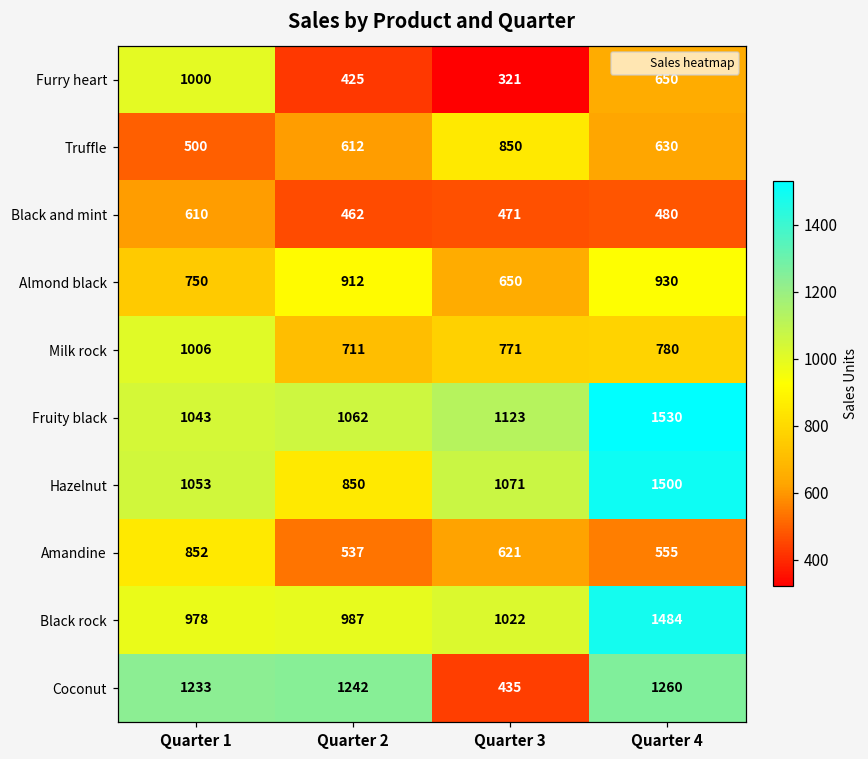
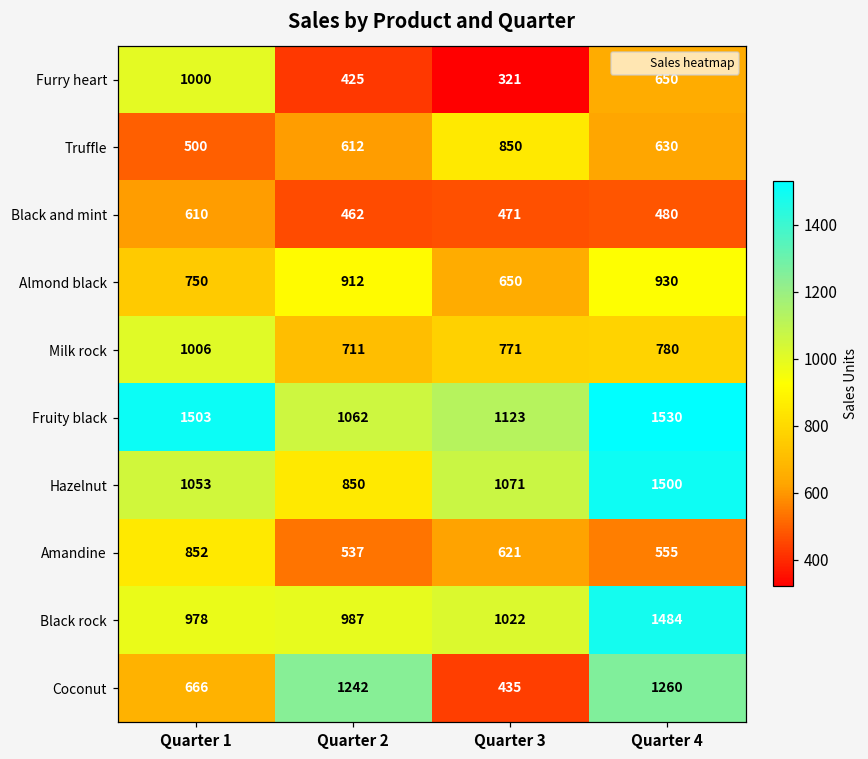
Fruity black, Quarter 1: 1043 -> 1503
Coconut, Quarter 1: 1233 -> 666
